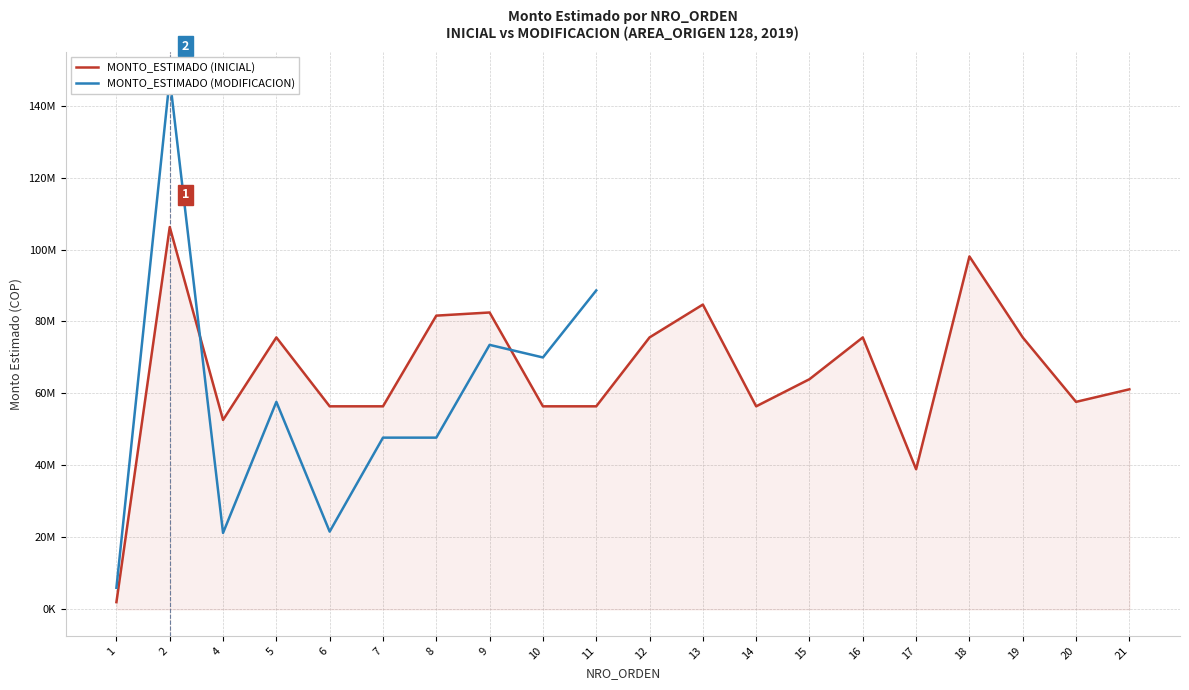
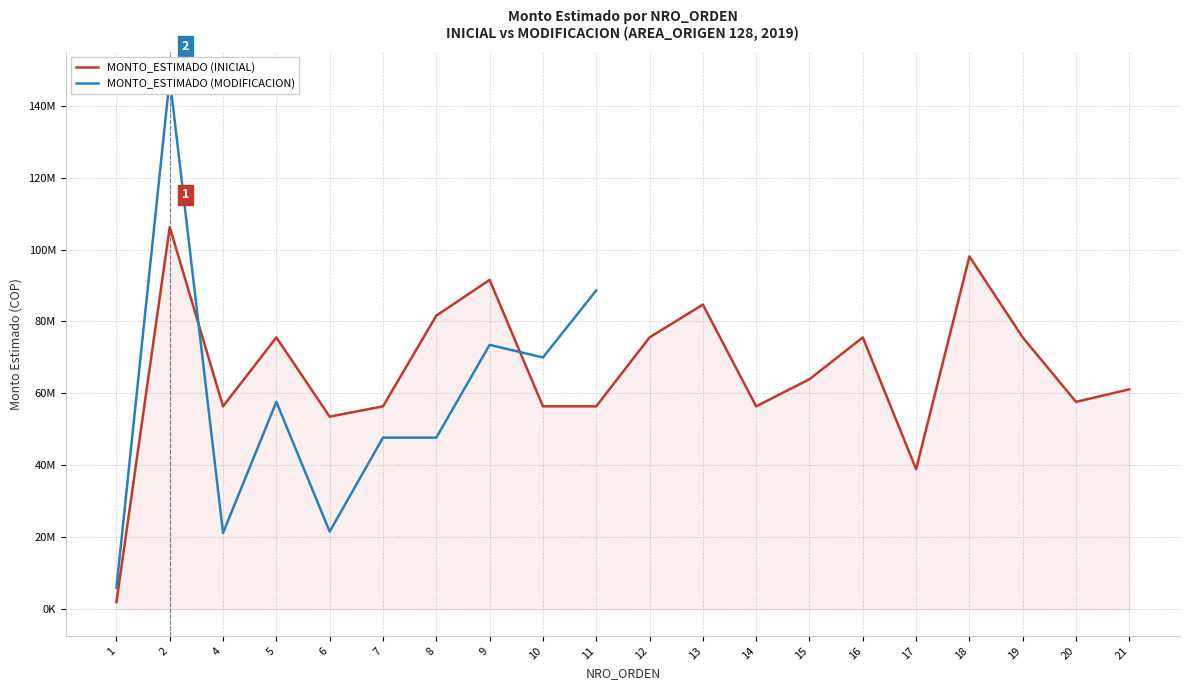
MONTO_ESTIMADO (INICIAL), 4: 53000000 -> 56000000
MONTO_ESTIMADO (INICIAL), 6: 56000000 -> 54000000
MONTO_ESTIMADO (INICIAL), 9: 83000000 -> 92000000
